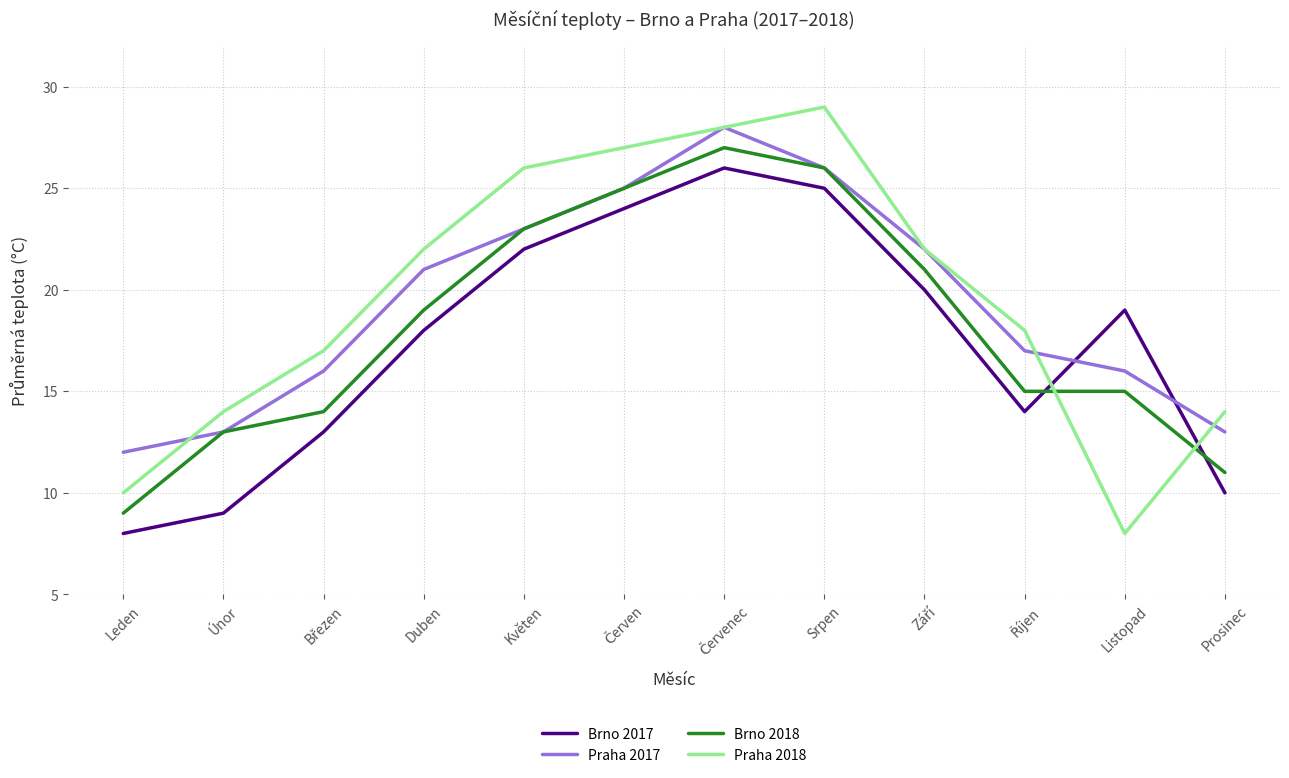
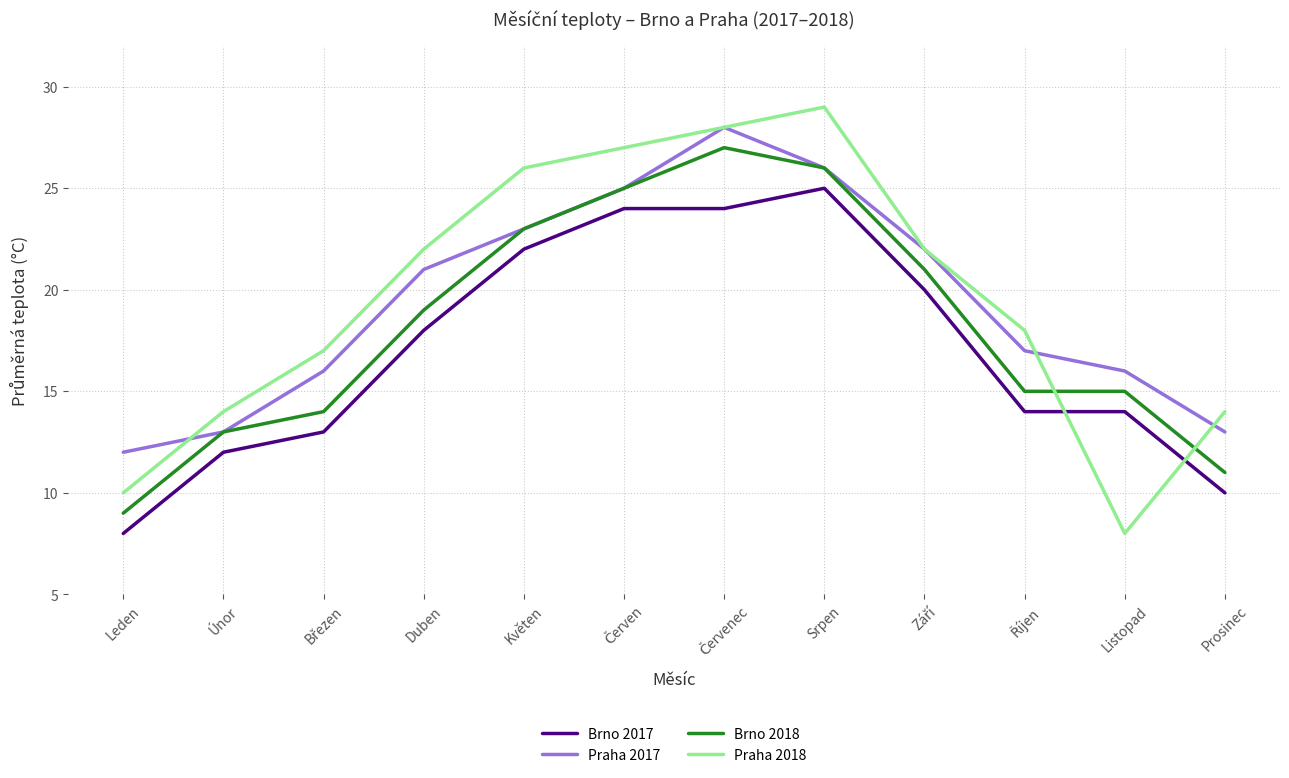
Brno 2017, Únor: 9 -> 12
Brno 2017, Červenec: 26 -> 24
Brno 2017, Listopad: 19 -> 14
